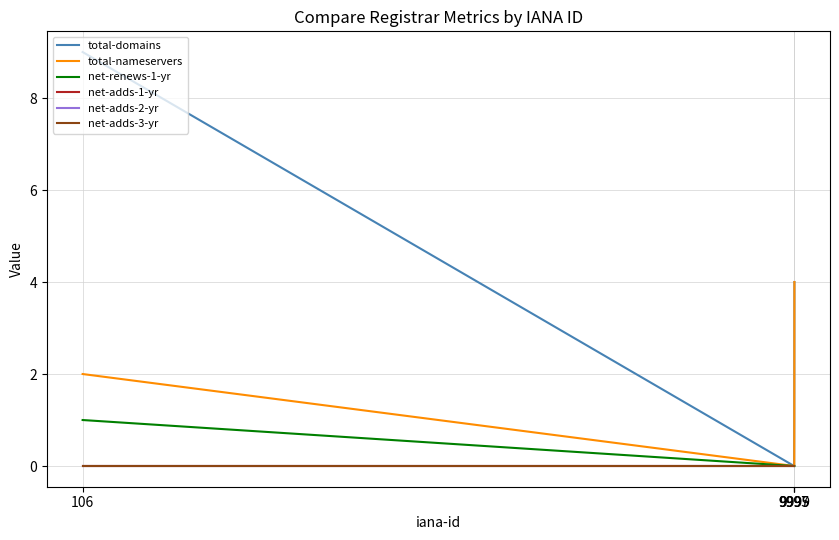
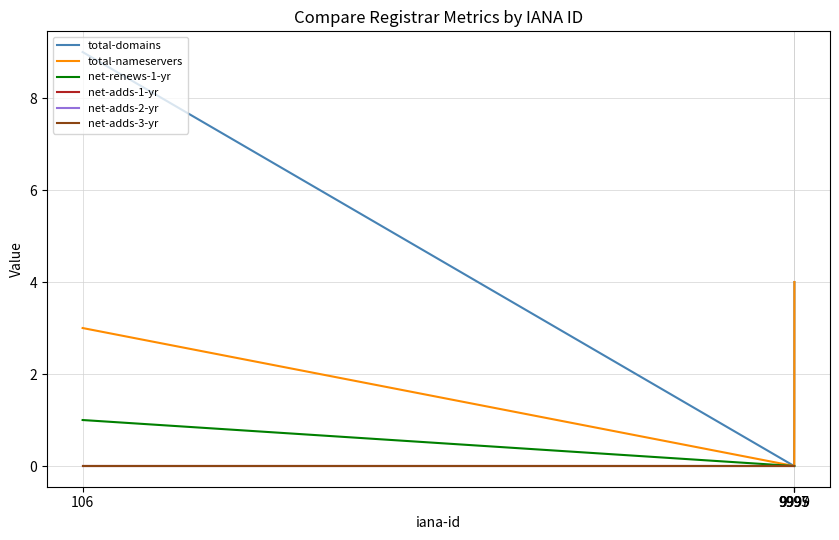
total-nameservers, 106: 2 -> 3
